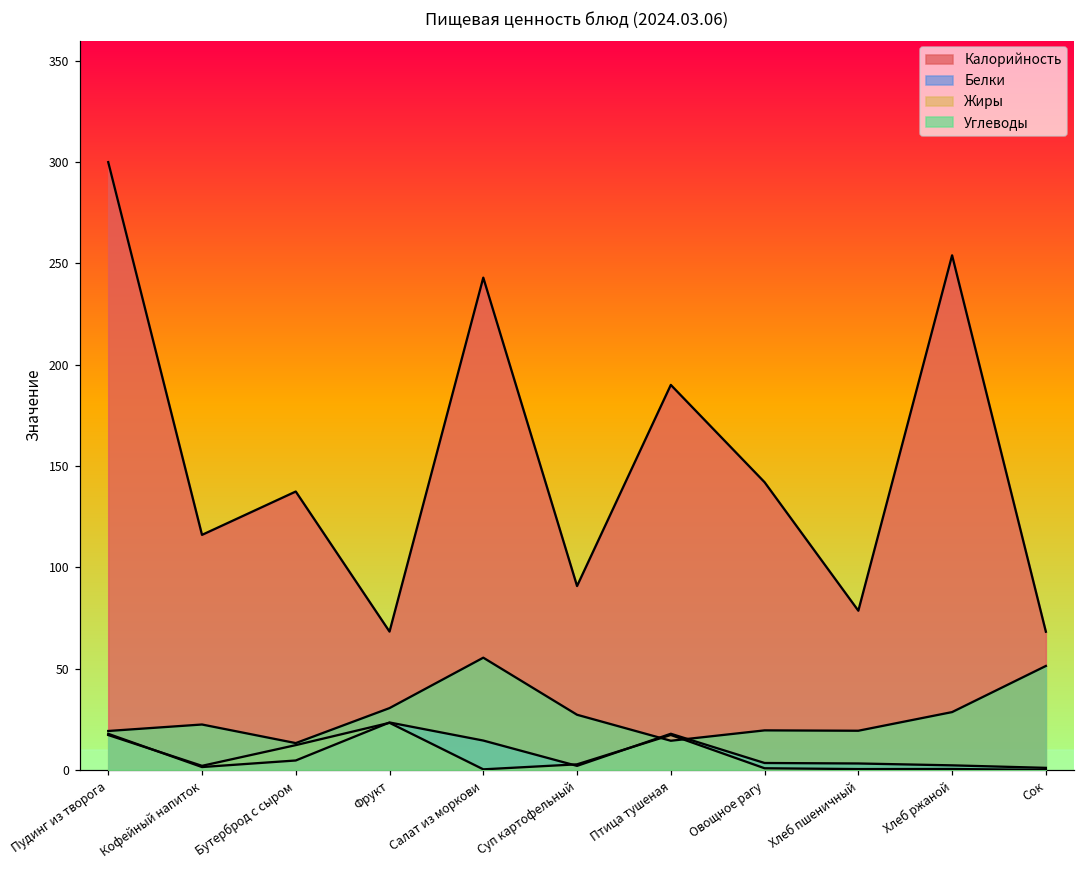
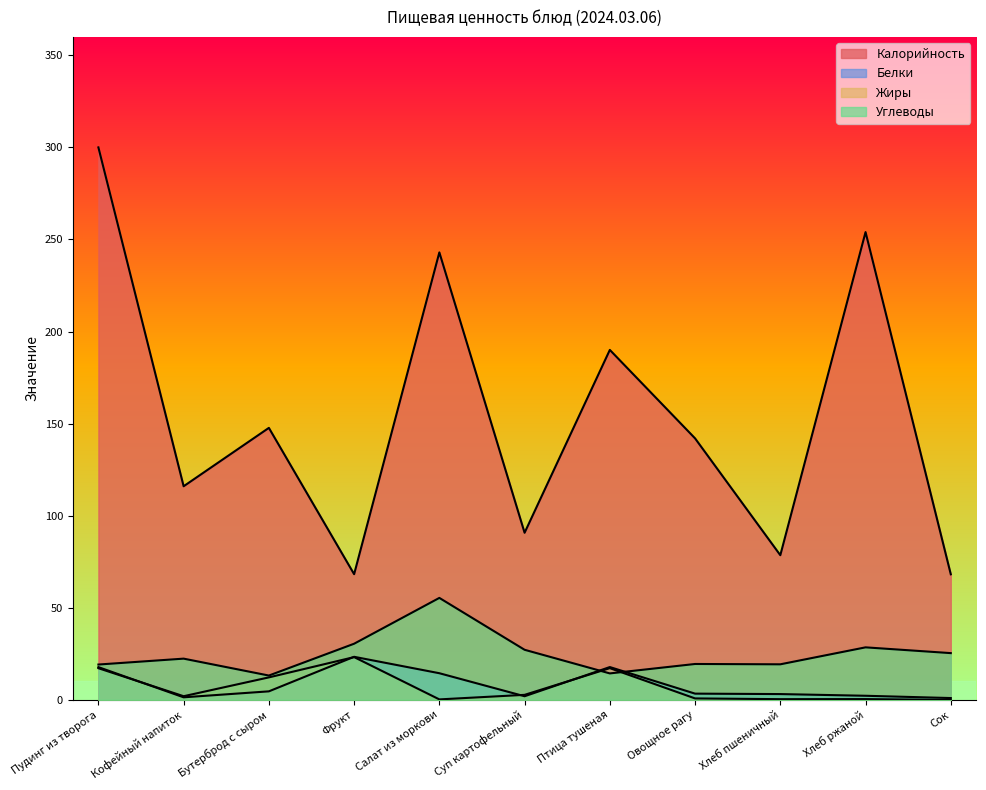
Калорийность, Бутерброд с сыром: 137 -> 148
Углеводы, Сок: 51 -> 25
